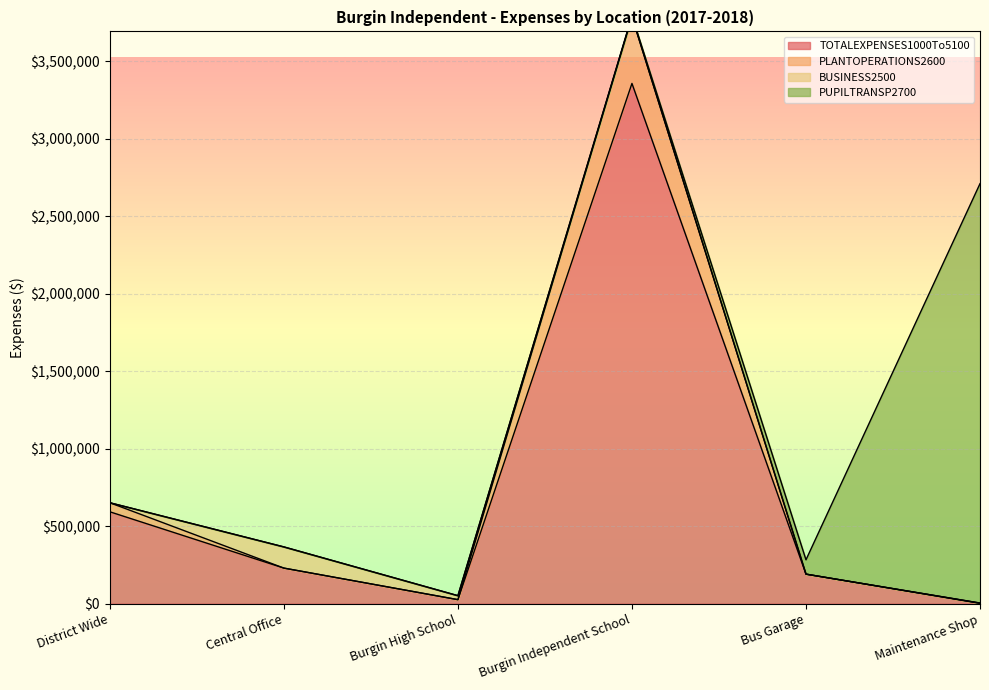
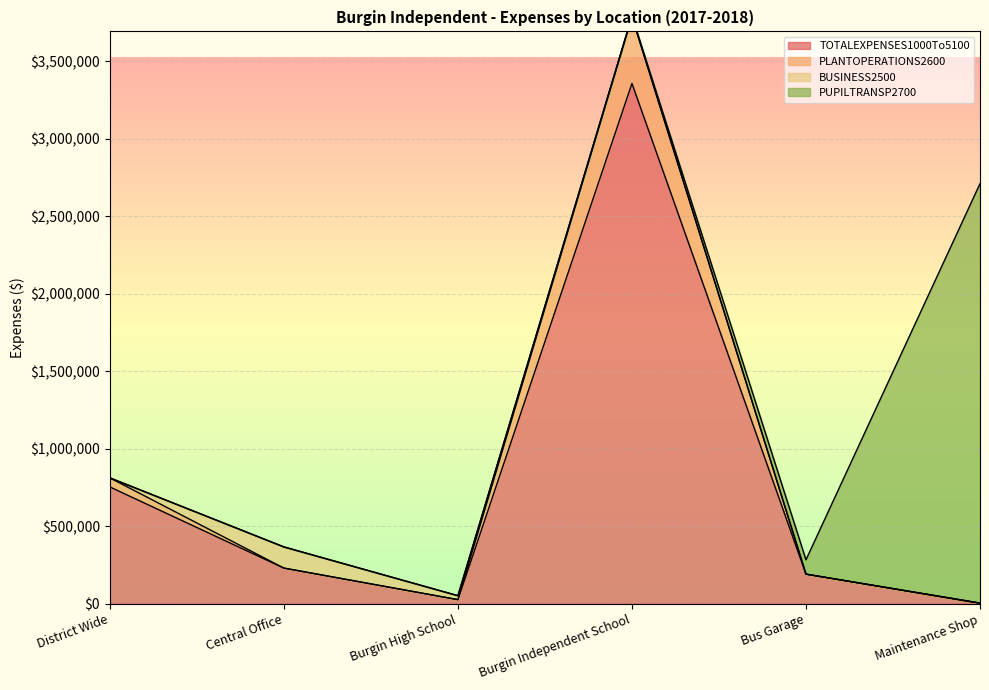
TOTALEXPENSES1000To5100, District Wide: $590,000 -> $750,000
